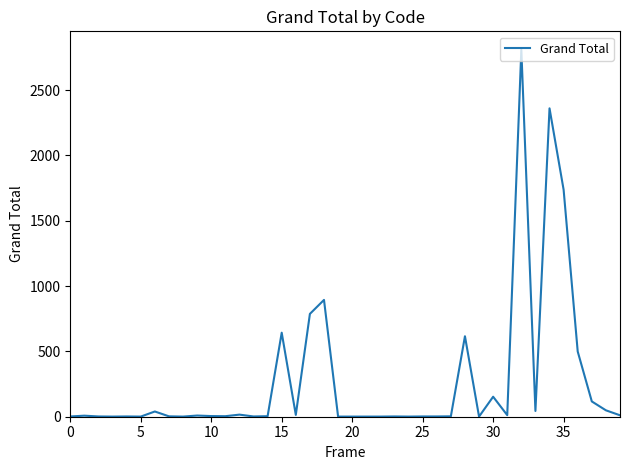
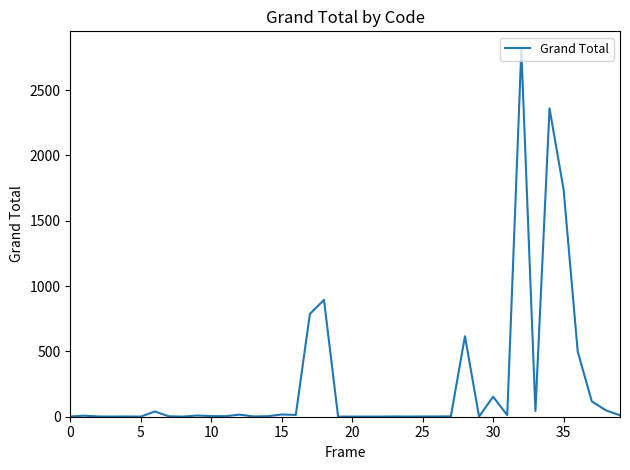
15: 640 -> 20
